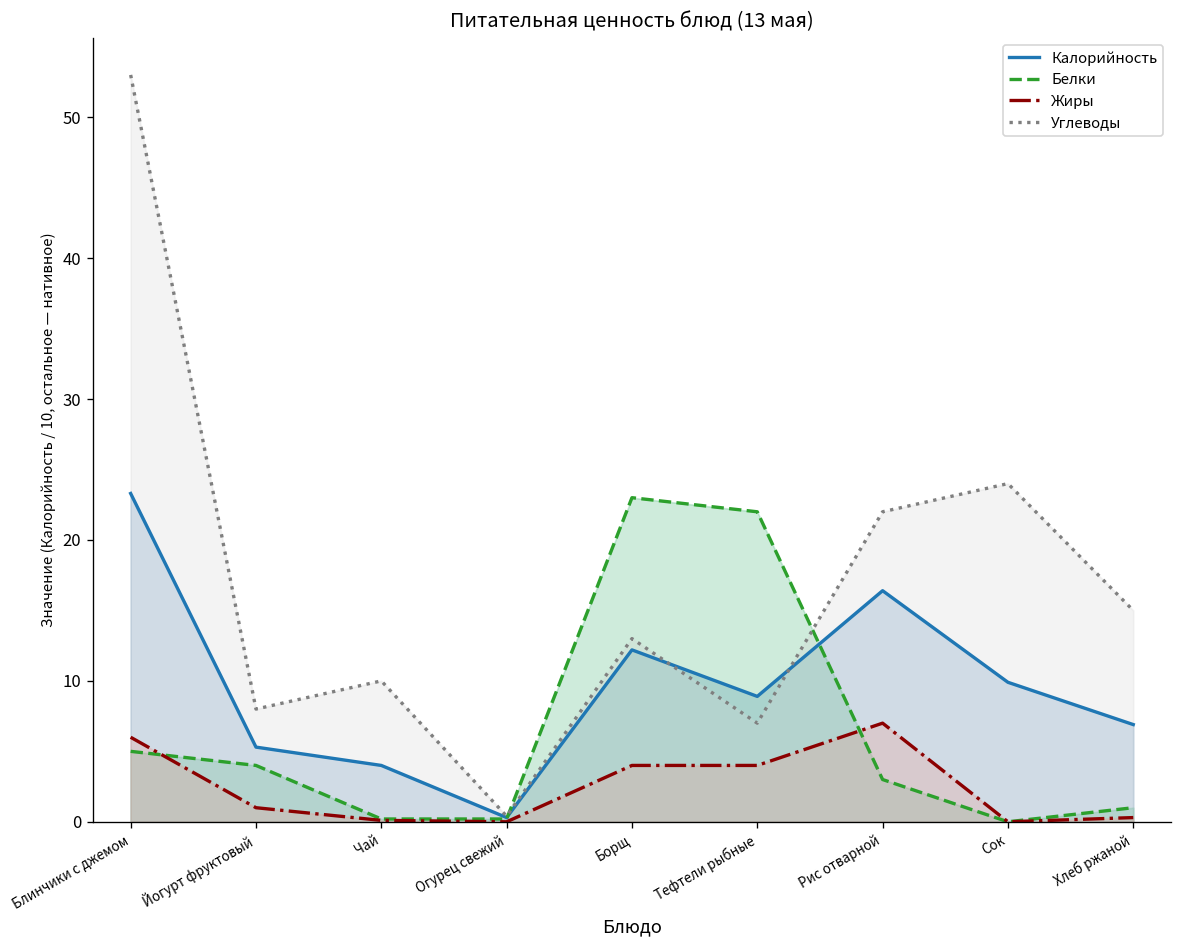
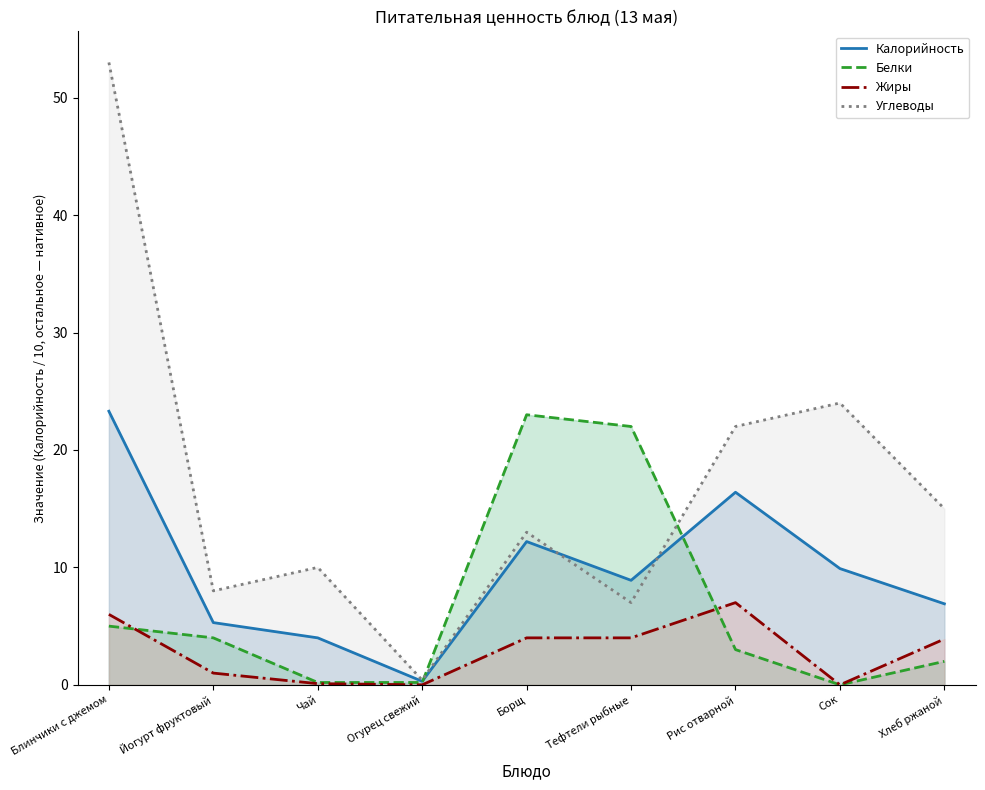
Белки, Хлеб ржаной: 1 -> 2
Жиры, Хлеб ржаной: 0.3 -> 3.9
